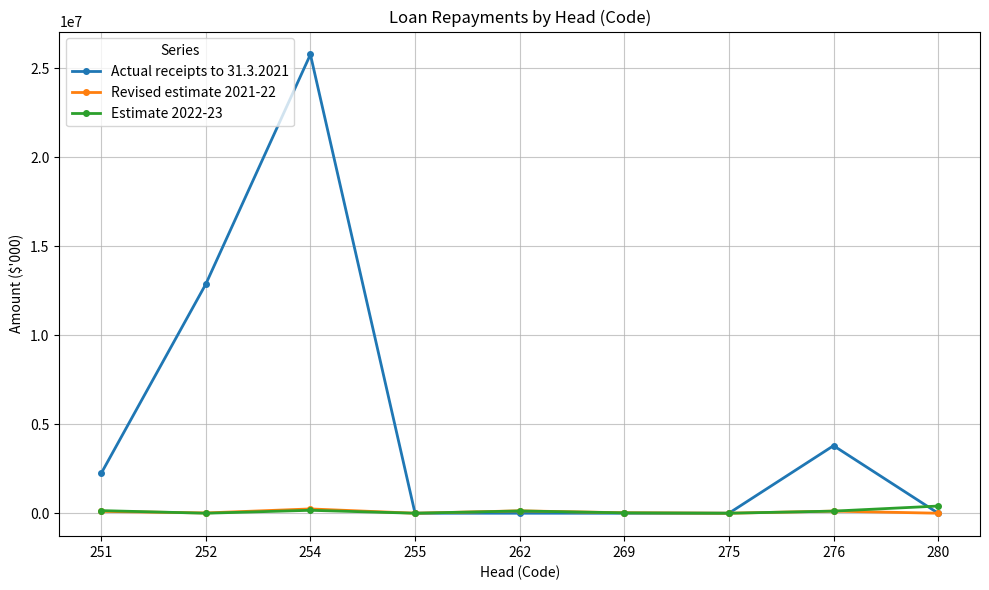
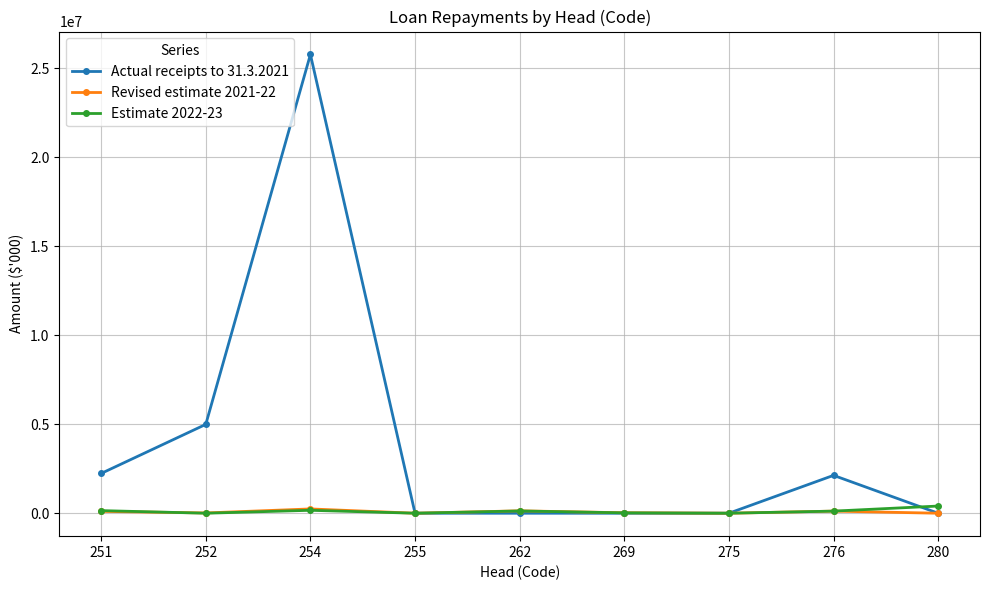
Actual receipts to 31.3.2021, 252: 12900000 -> 5000000
Actual receipts to 31.3.2021, 276: 3800000 -> 2100000
